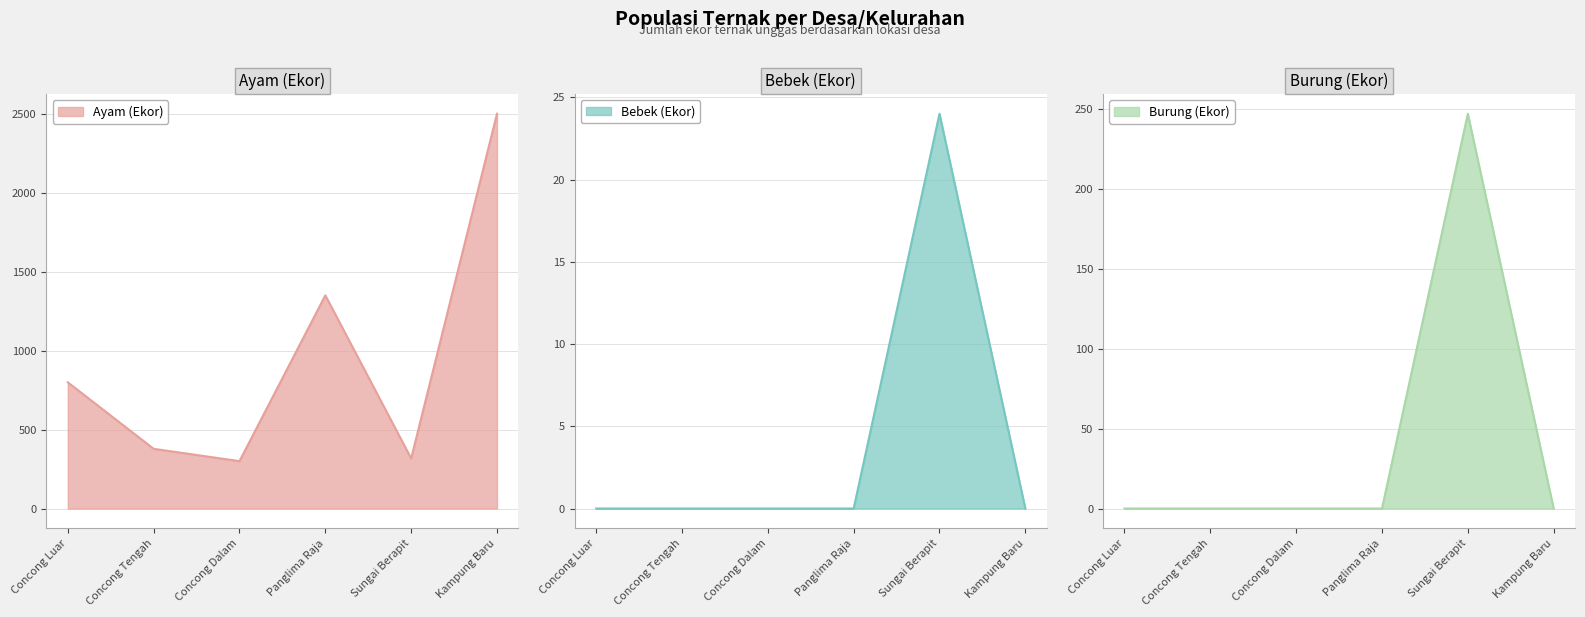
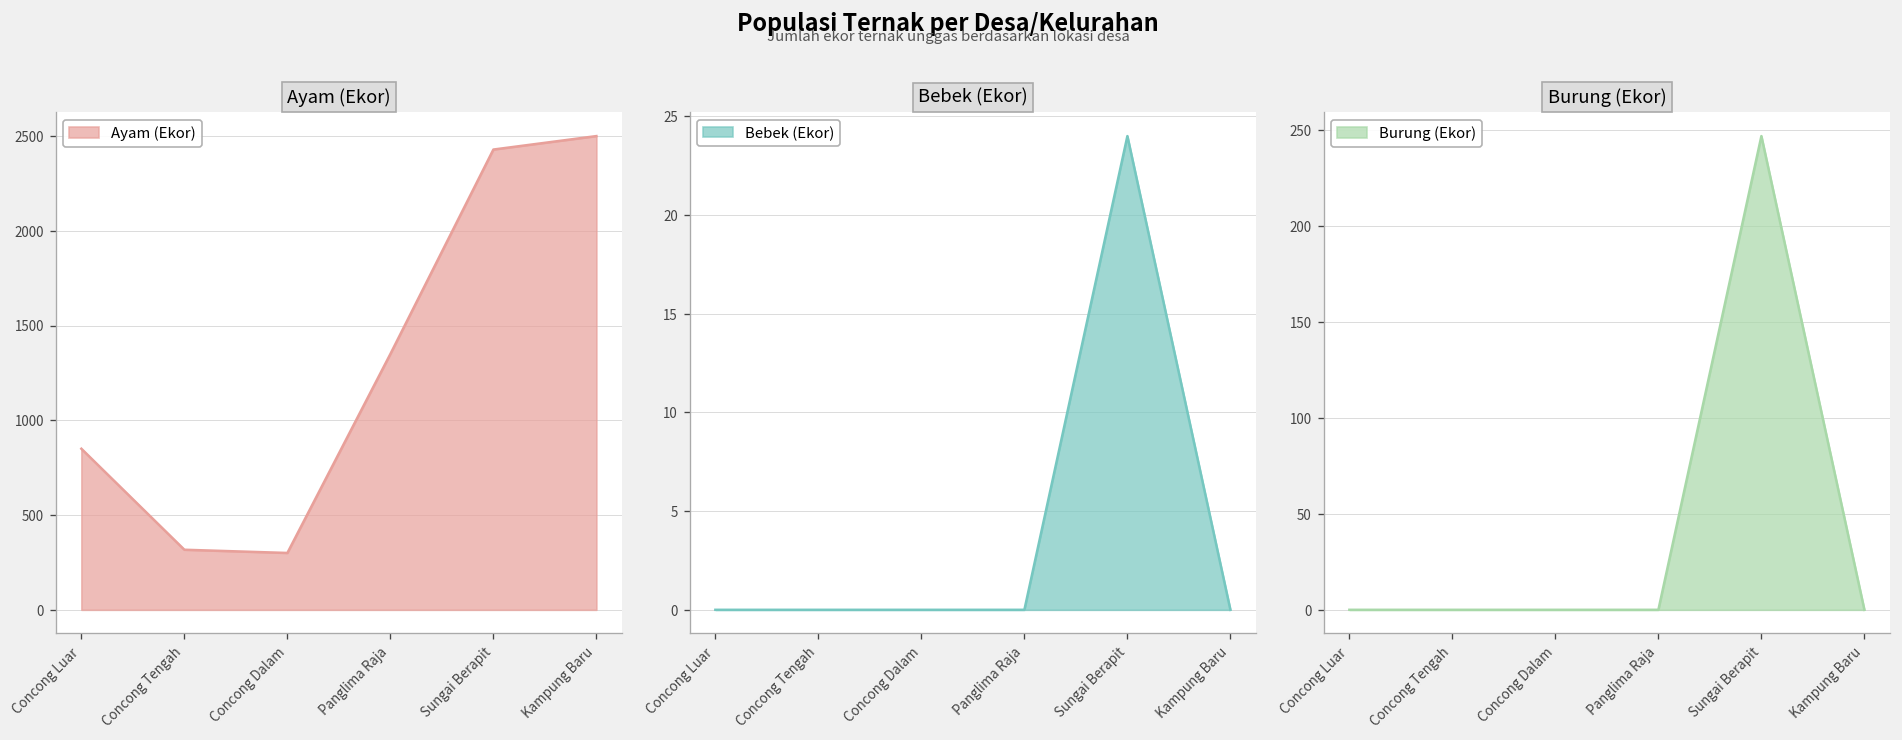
Ayam (Ekor), Concong Luar: 800 -> 850
Ayam (Ekor), Concong Tengah: 380 -> 320
Ayam (Ekor), Sungai Berapit: 320 -> 2430
